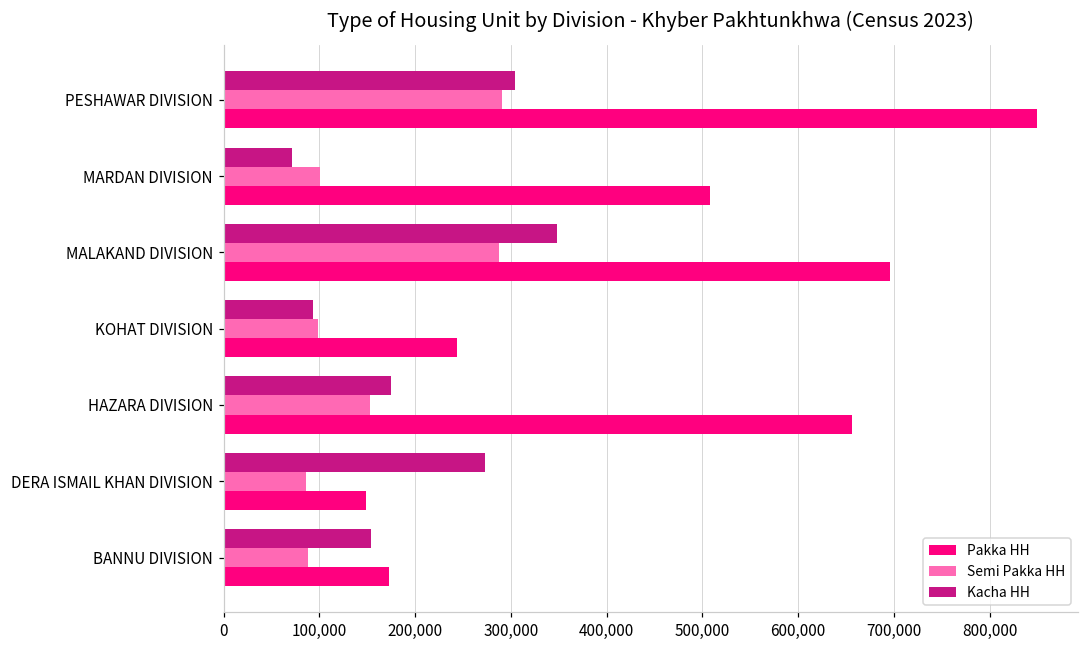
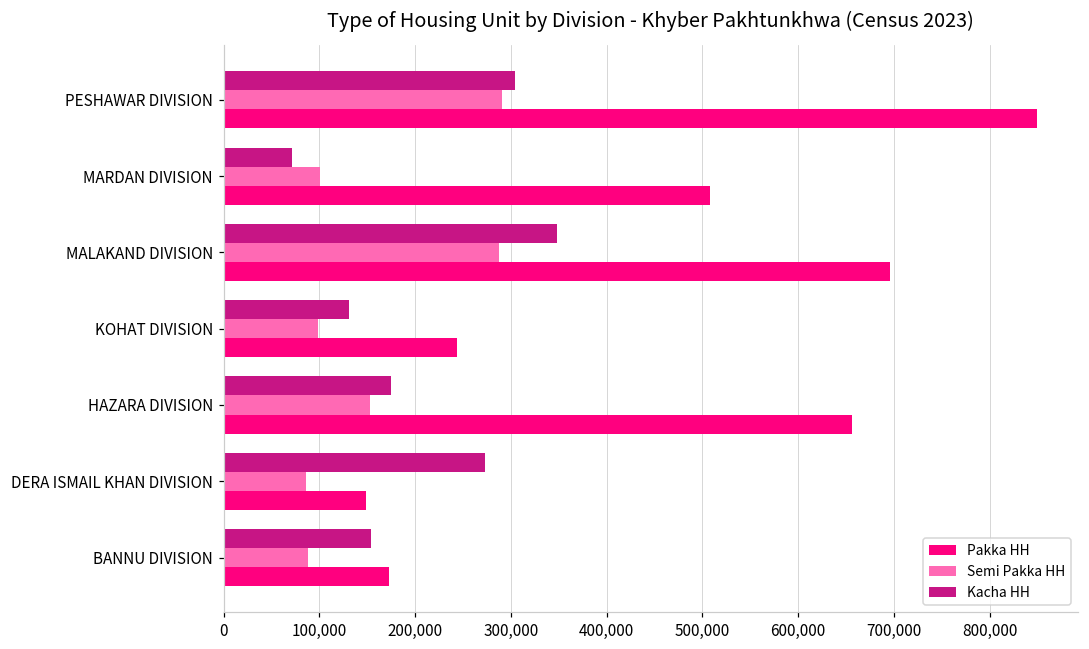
Kacha HH, KOHAT DIVISION: 90,000 -> 130,000
